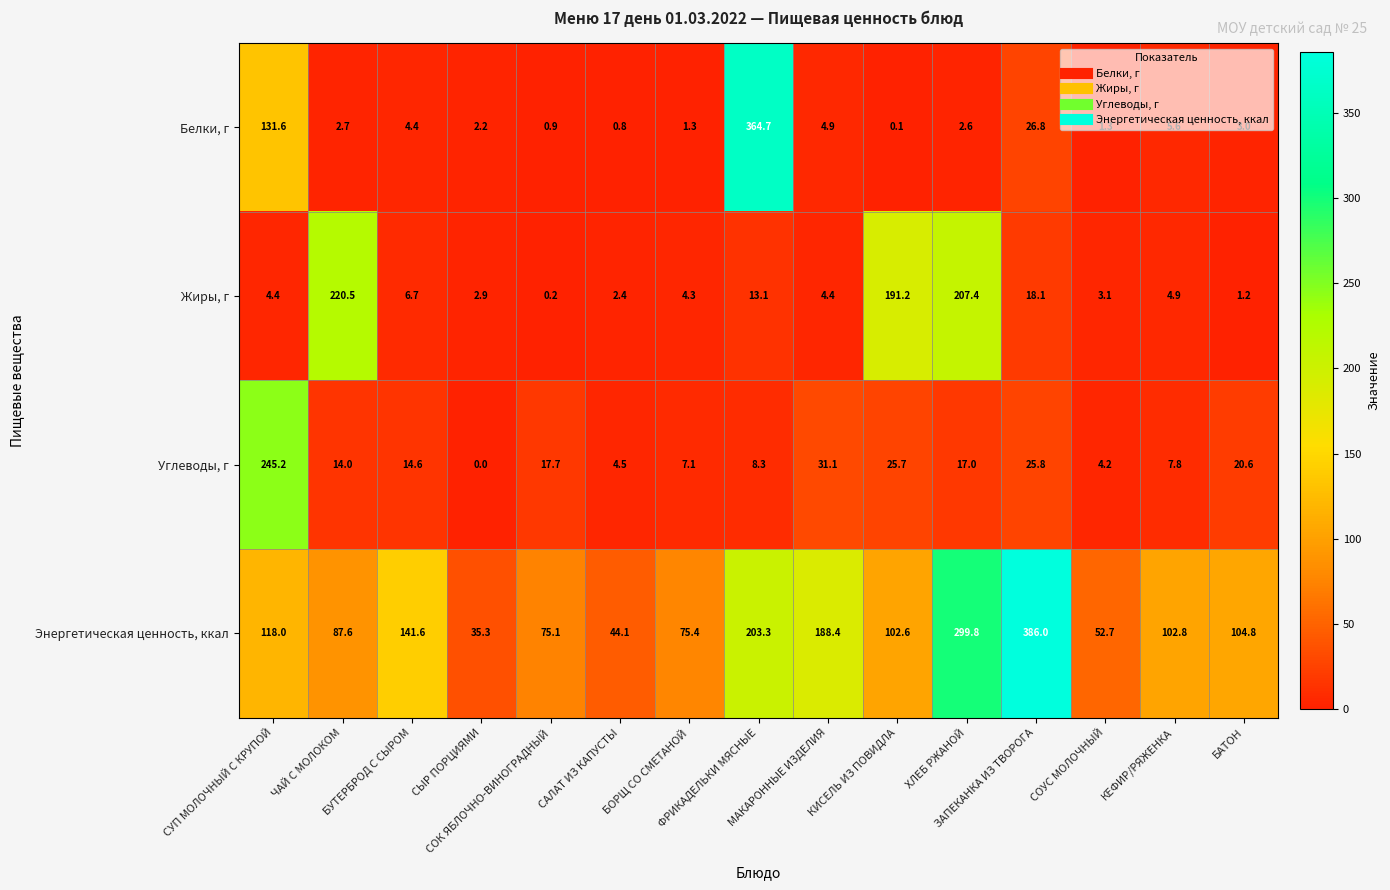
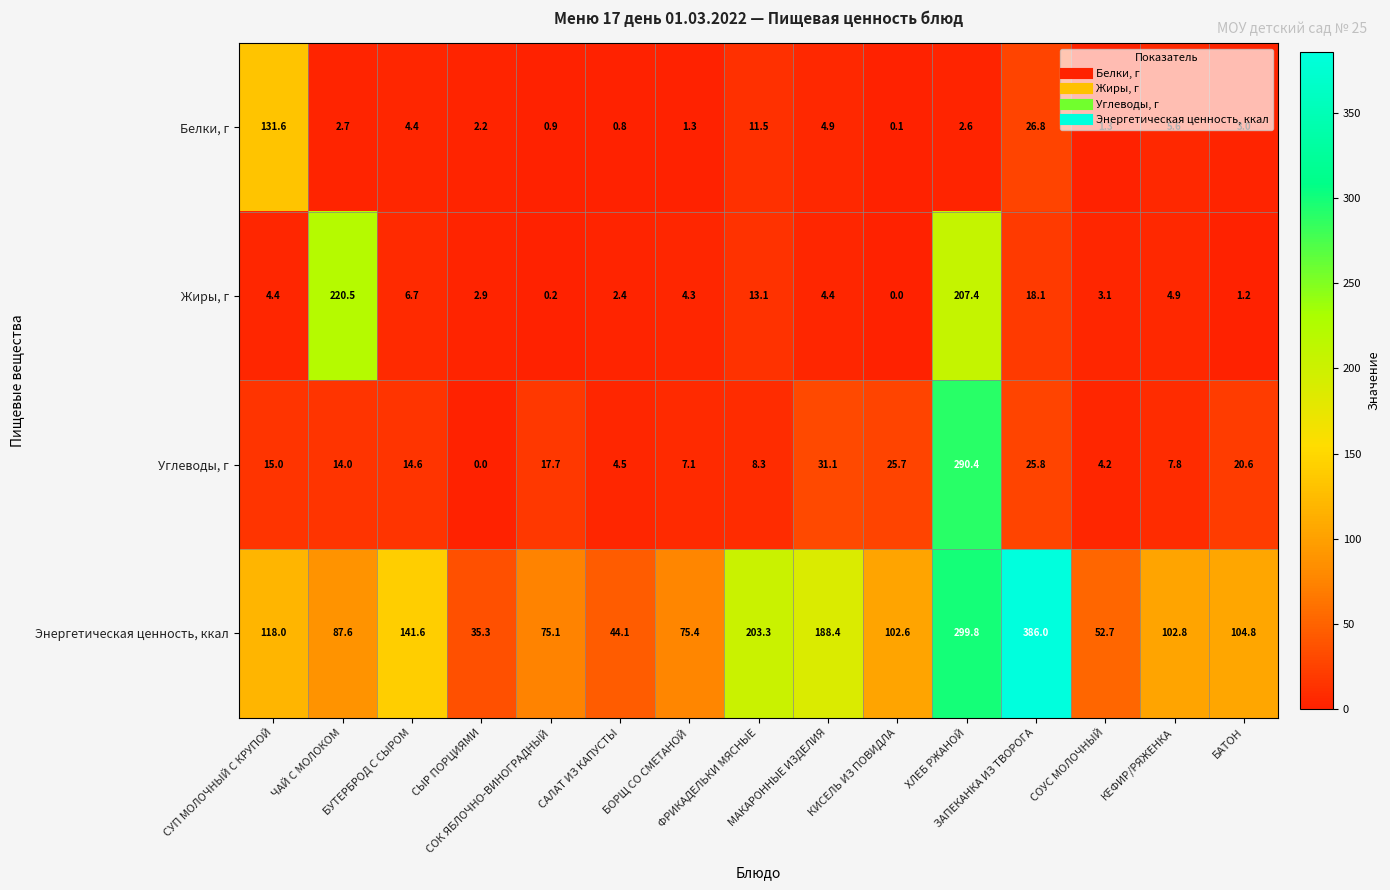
Белки, г, ФРИКАДЕЛЬКИ МЯСНЫЕ: 364.7 -> 11.5
Жиры, г, КИСЕЛЬ ИЗ ПОВИДЛА: 191.2 -> 0.0
Углеводы, г, СУП МОЛОЧНЫЙ С КРУПОЙ: 245.2 -> 15.0
Углеводы, г, ХЛЕБ РЖАНОЙ: 17.0 -> 290.4
